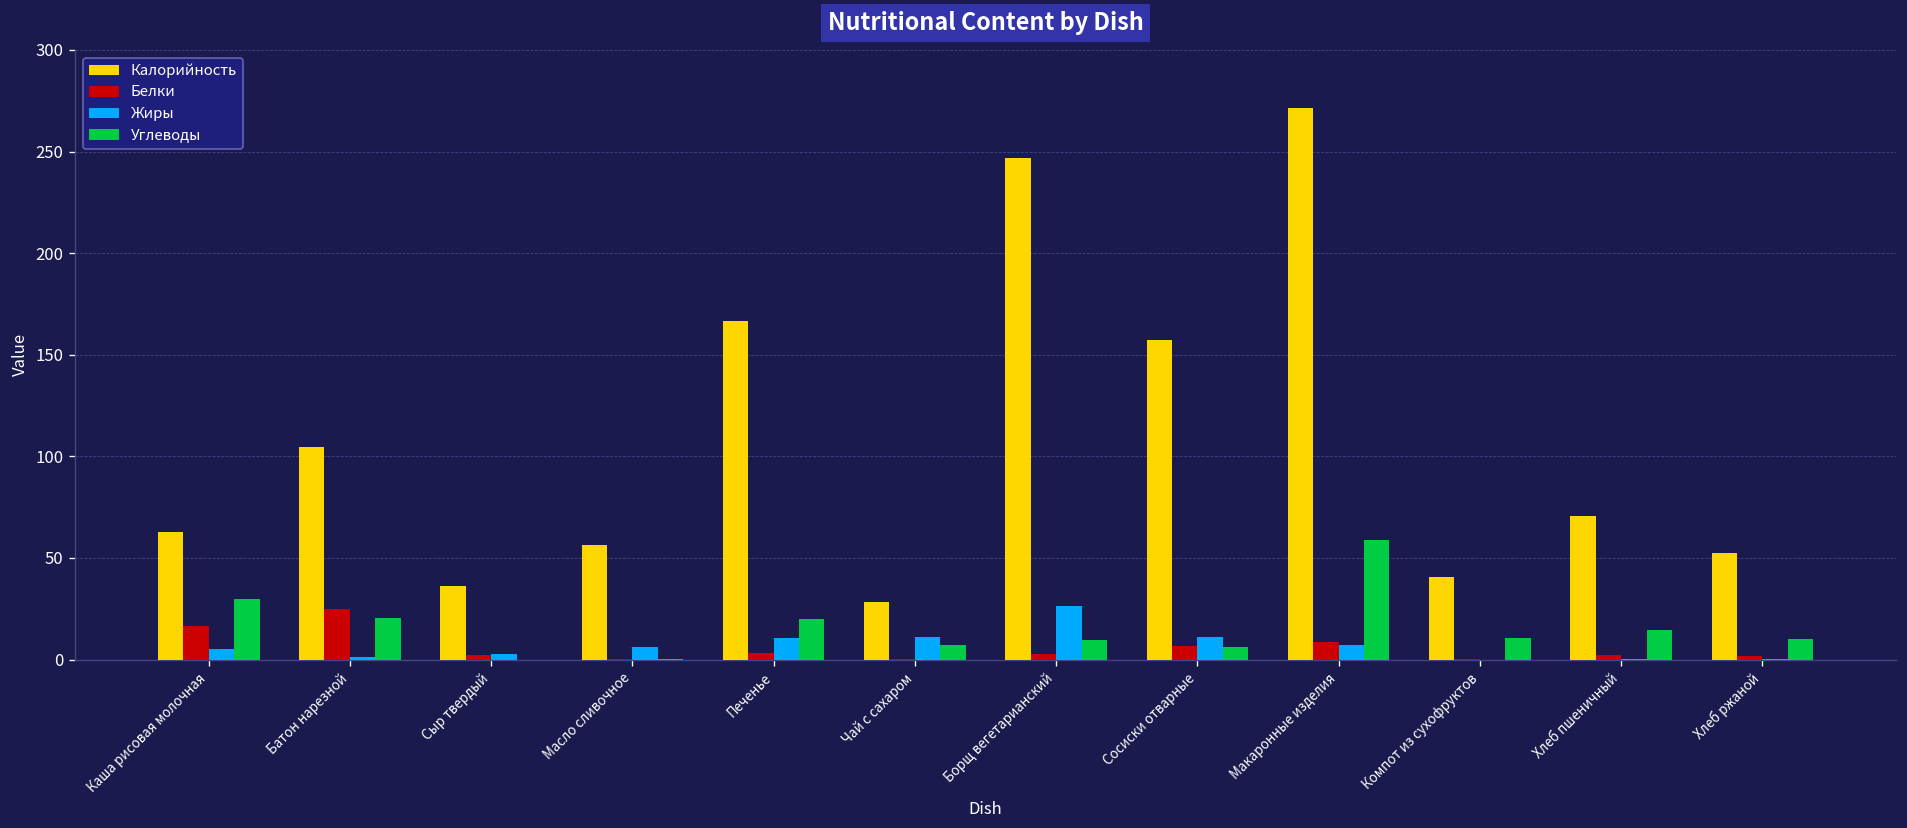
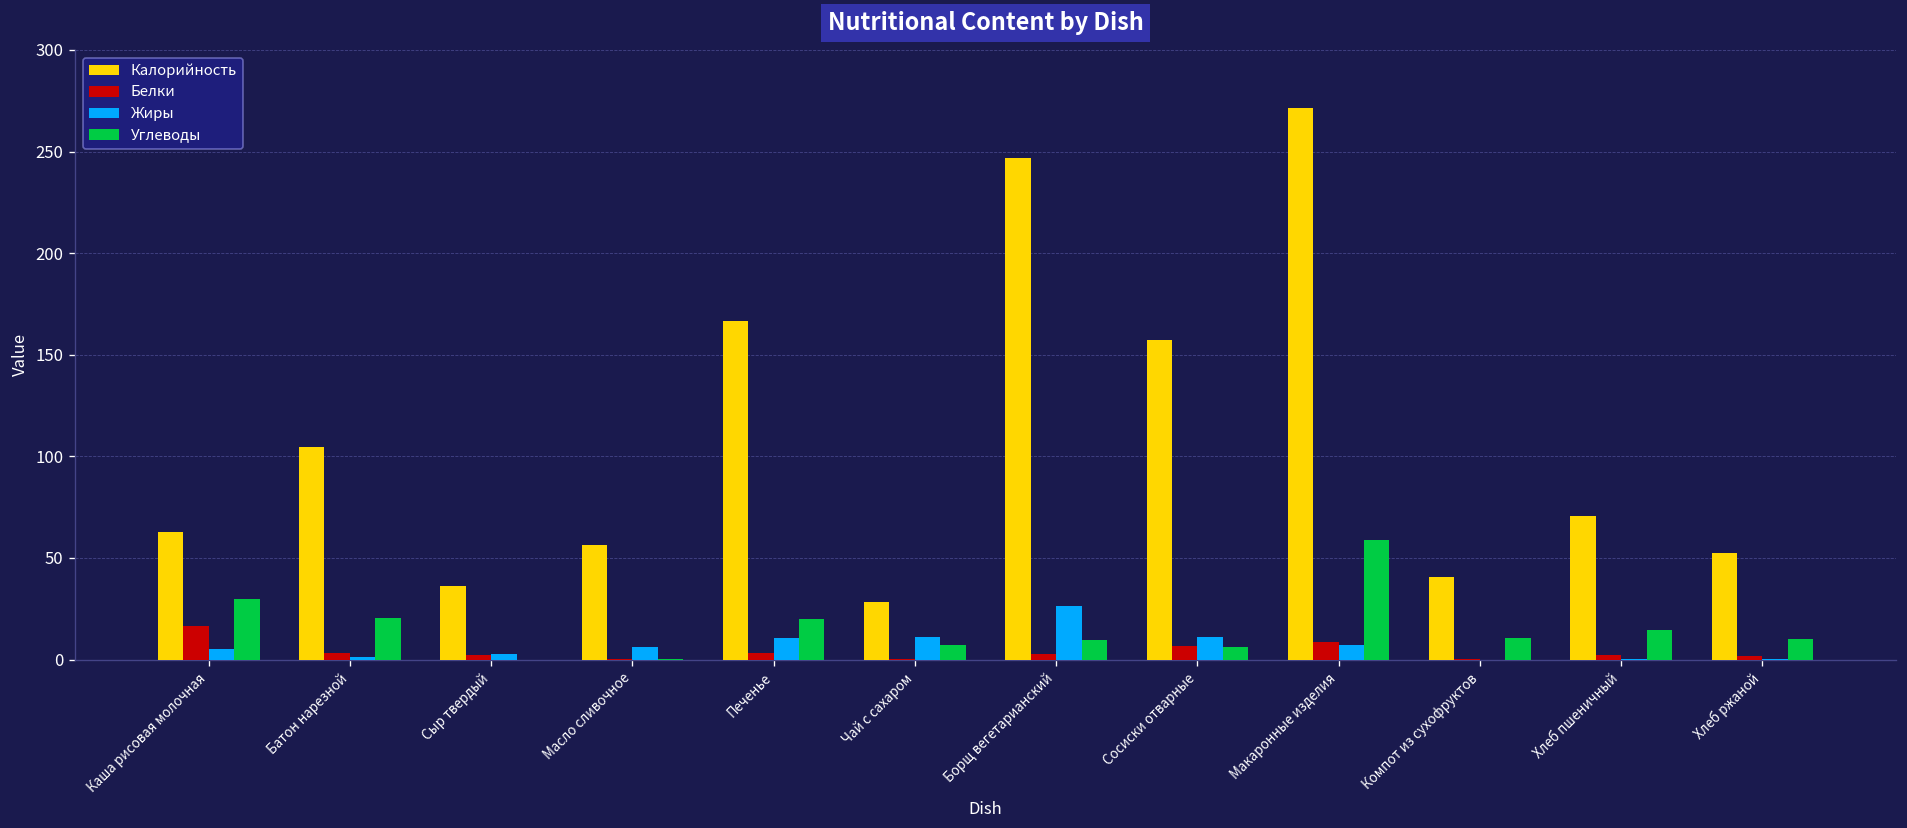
Белки, Батон нарезной: 25 -> 3
